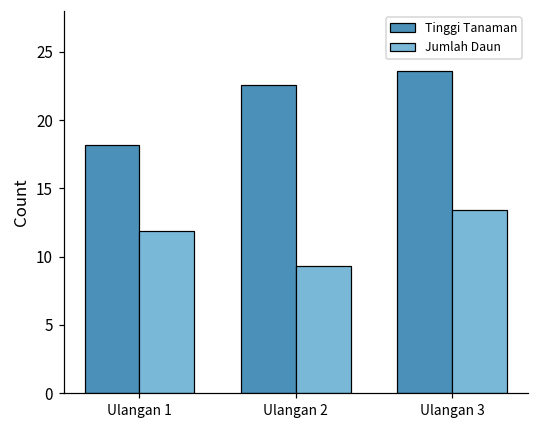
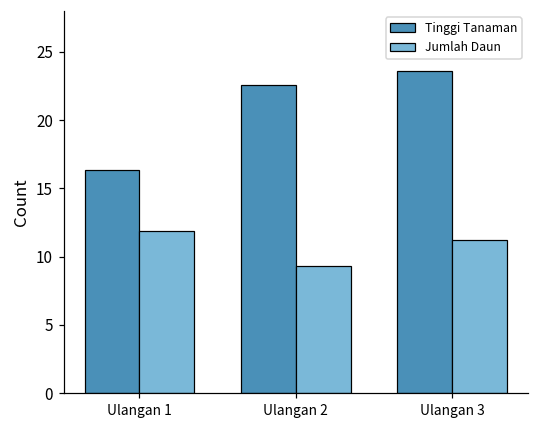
Tinggi Tanaman, Ulangan 1: 18.2 -> 16.3
Jumlah Daun, Ulangan 3: 13.5 -> 11.3
